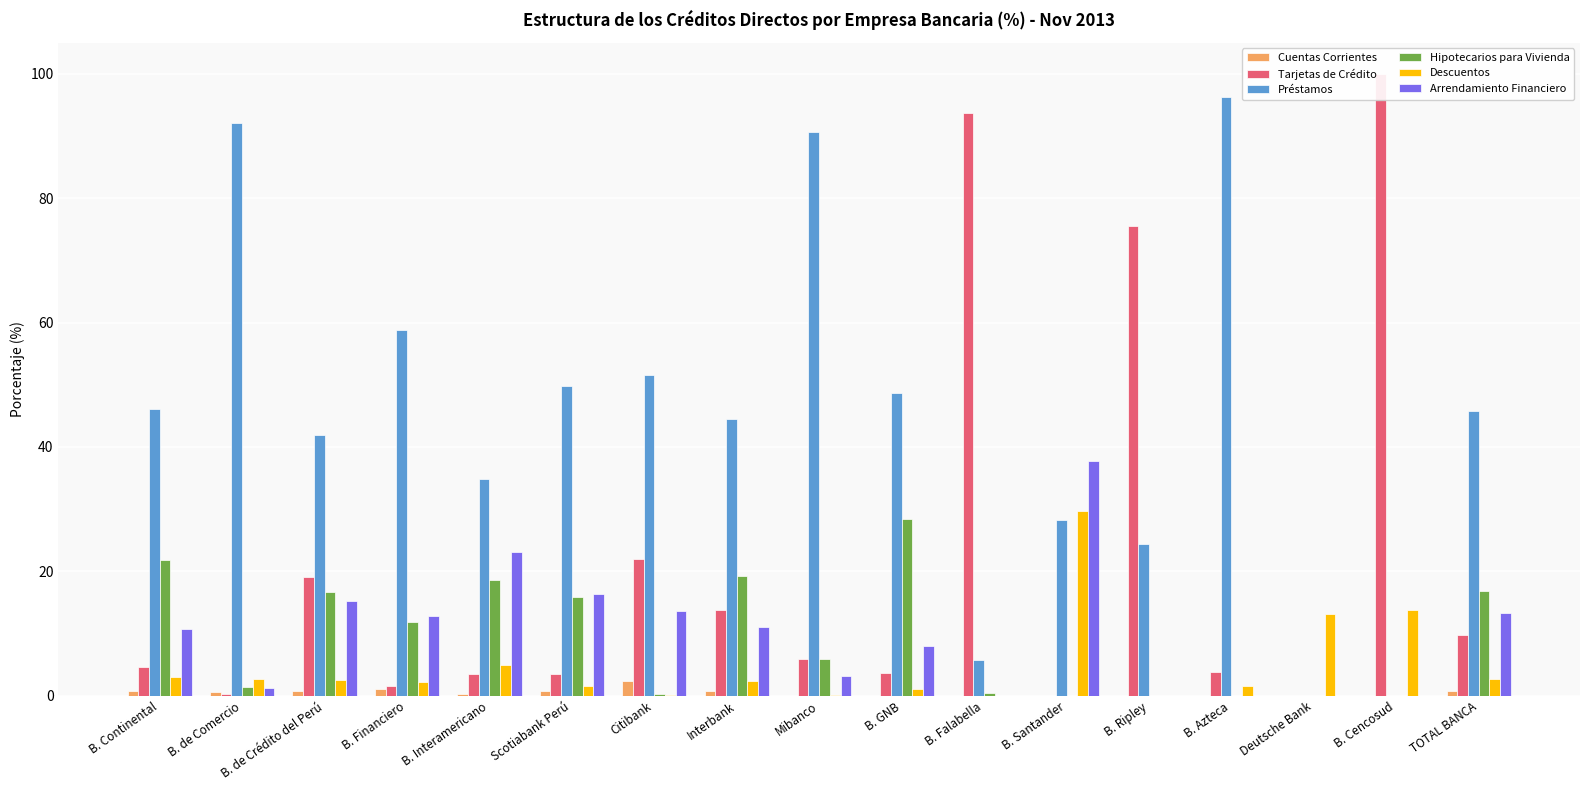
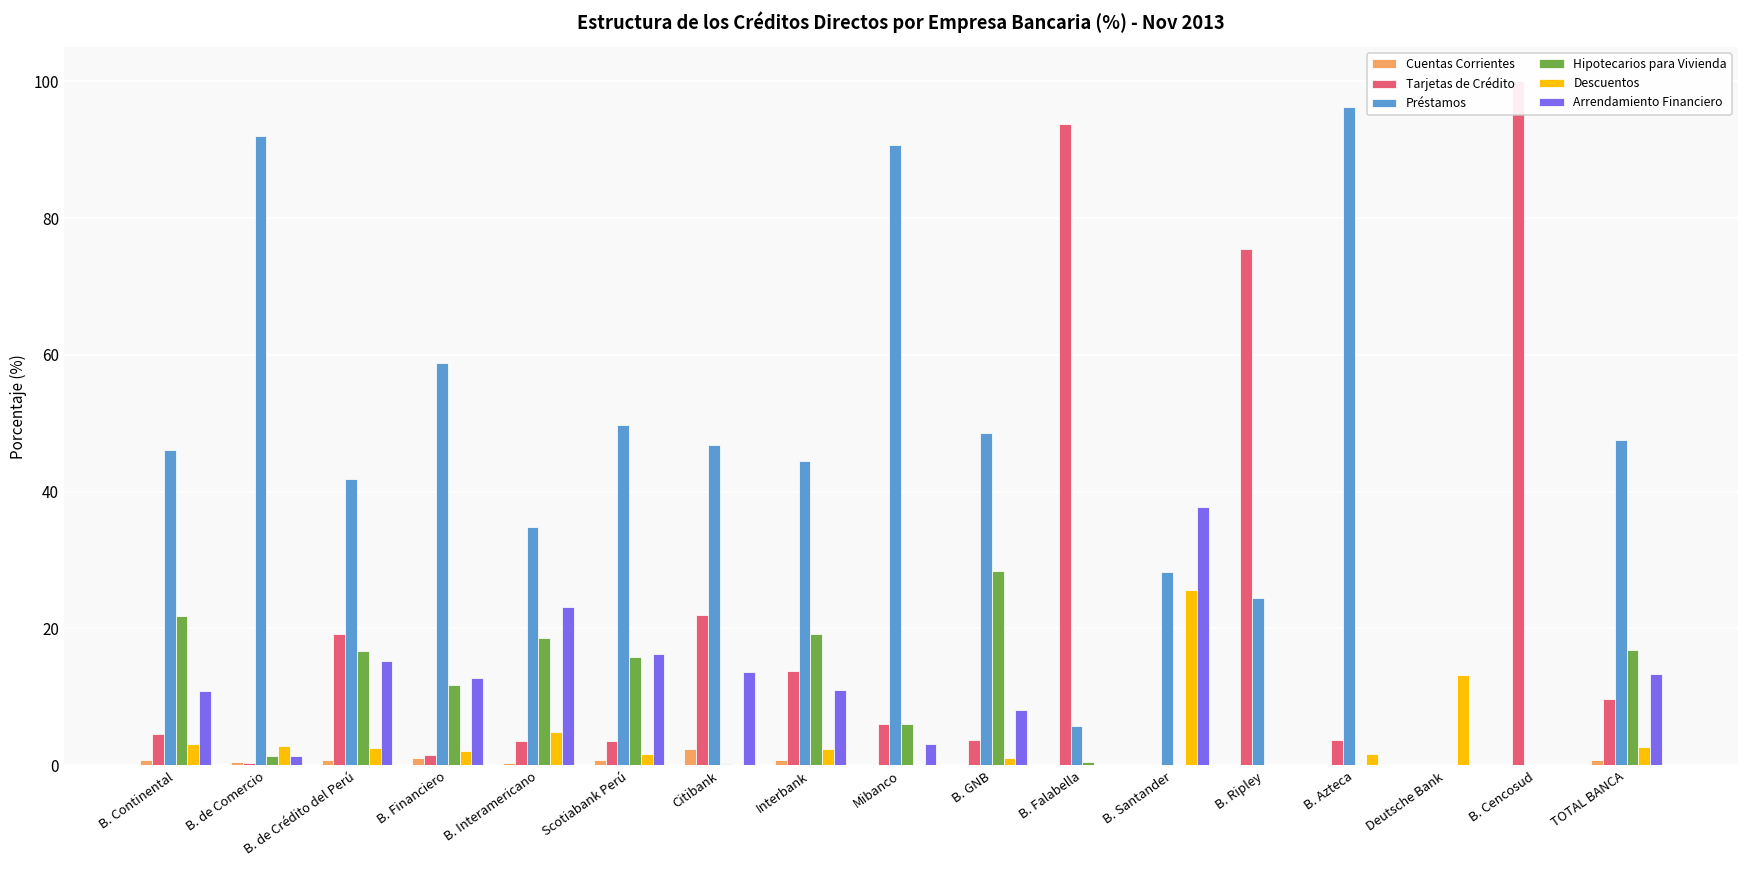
Préstamos, Citibank: 52 -> 47
Descuentos, B. Santander: 30 -> 26
Descuentos, B. Cencosud: 14 -> 0
Préstamos, TOTAL BANCA: 46 -> 48
